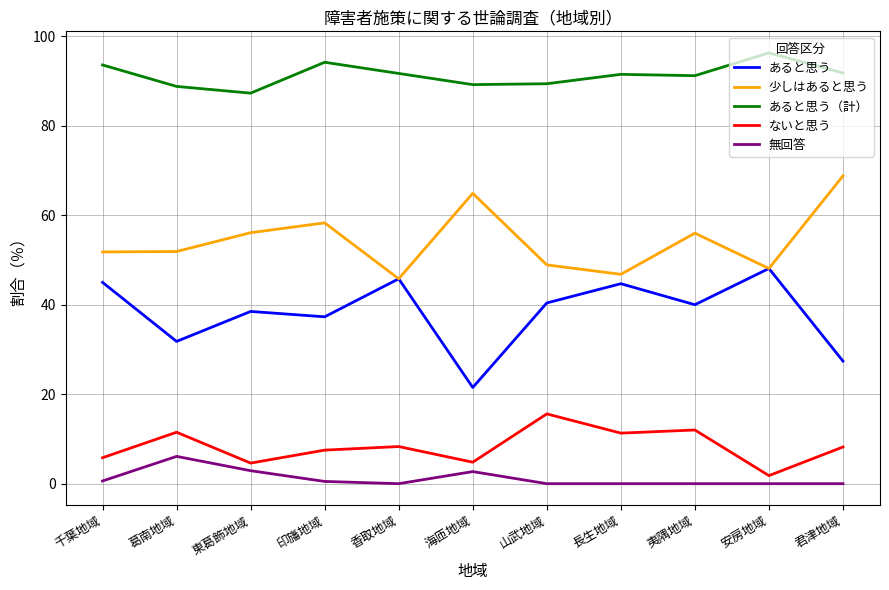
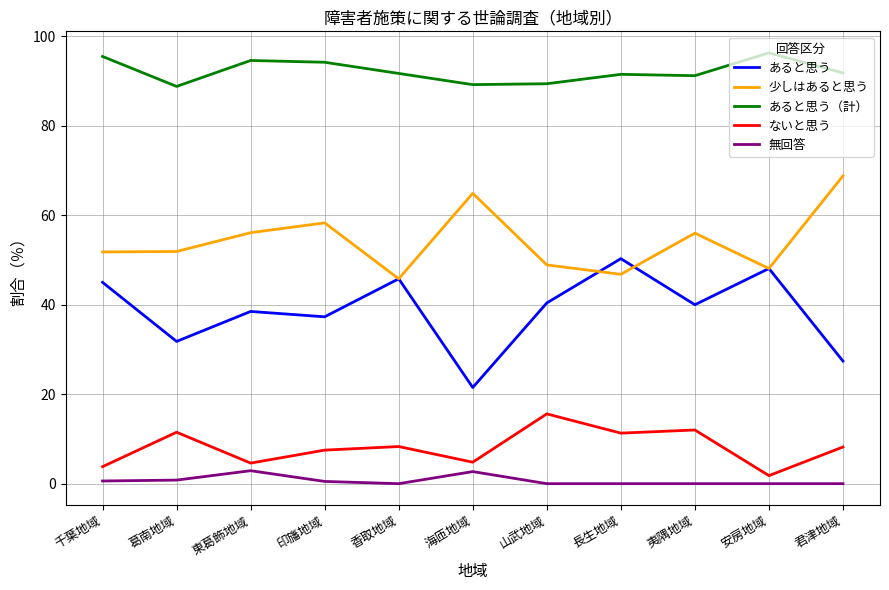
あると思う（計）, 千葉地域: 94 -> 96
ないと思う, 千葉地域: 6 -> 4
無回答, 葛南地域: 6 -> 1
あると思う（計）, 東葛飾地域: 87 -> 95
あると思う, 長生地域: 45 -> 50
